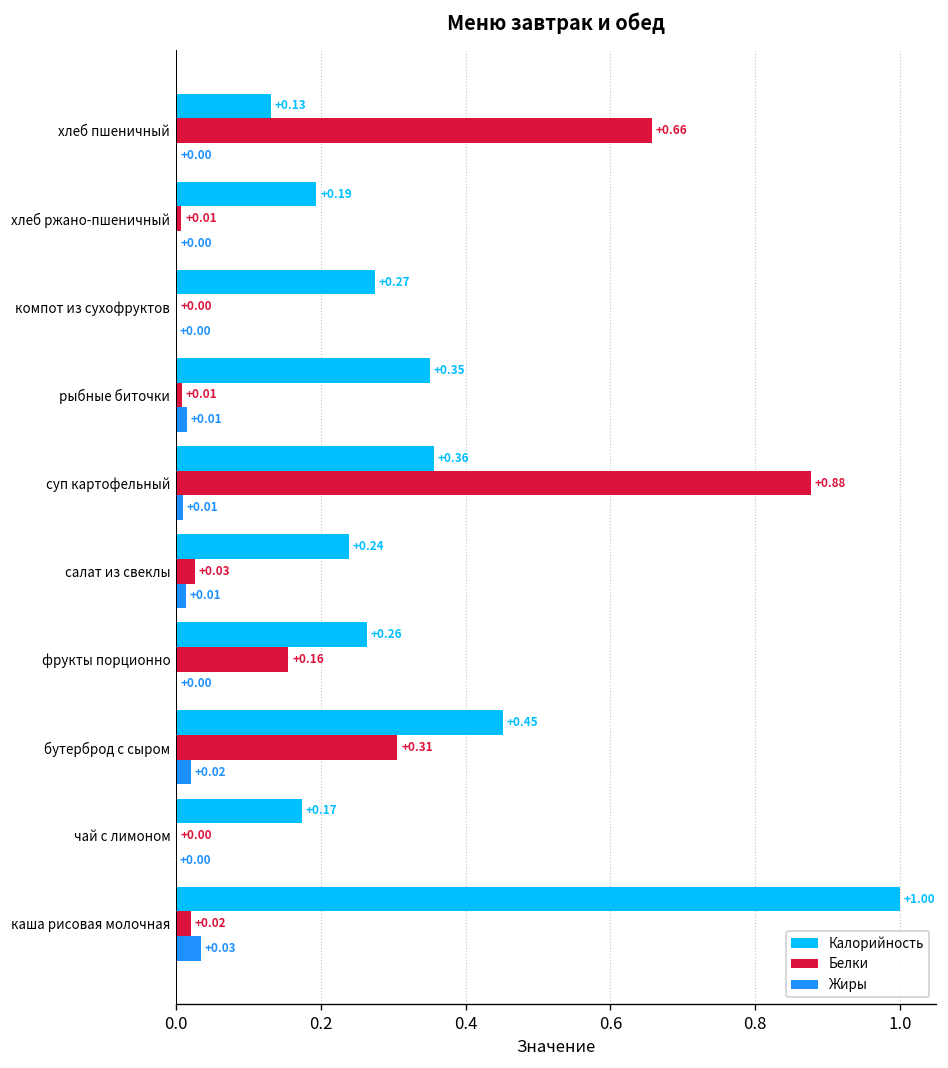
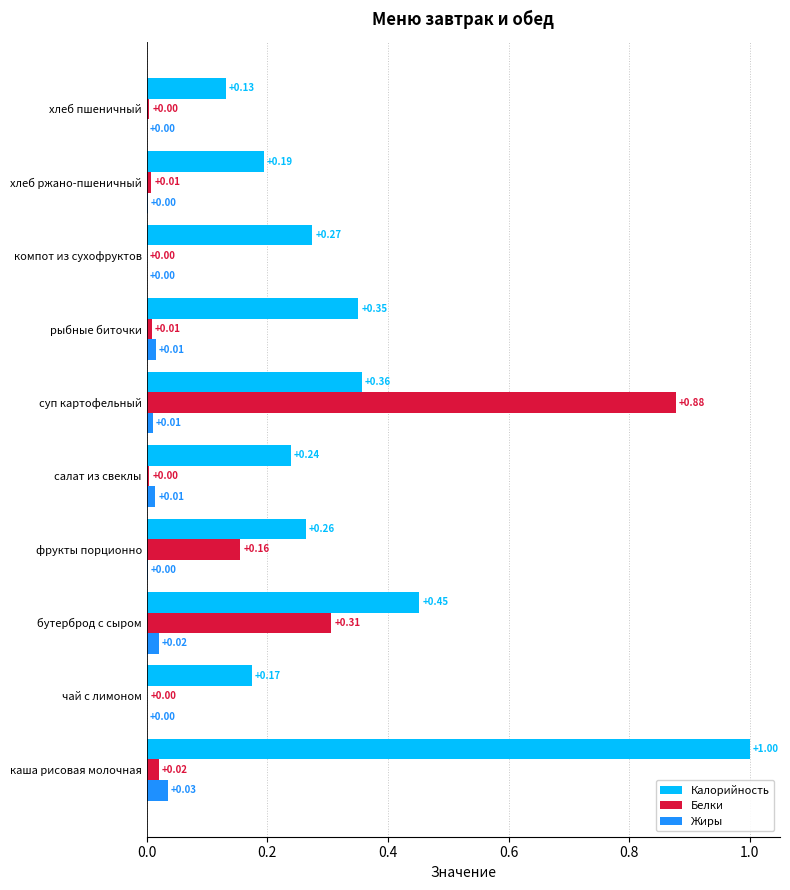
Белки, хлеб пшеничный: +0.66 -> +0.00
Белки, салат из свеклы: +0.03 -> +0.00
